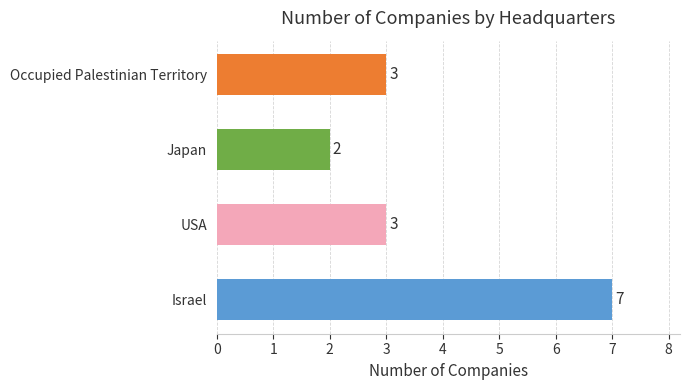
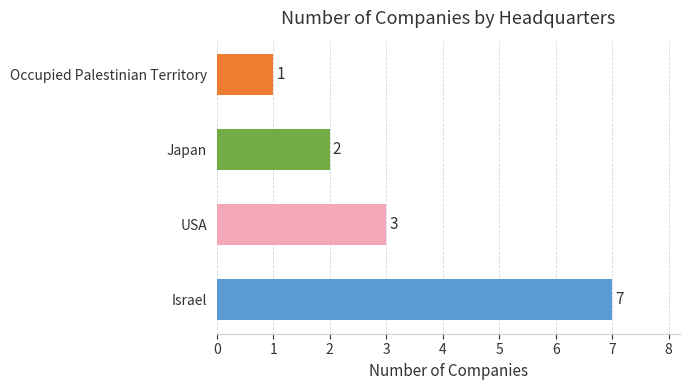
Occupied Palestinian Territory: 3 -> 1
